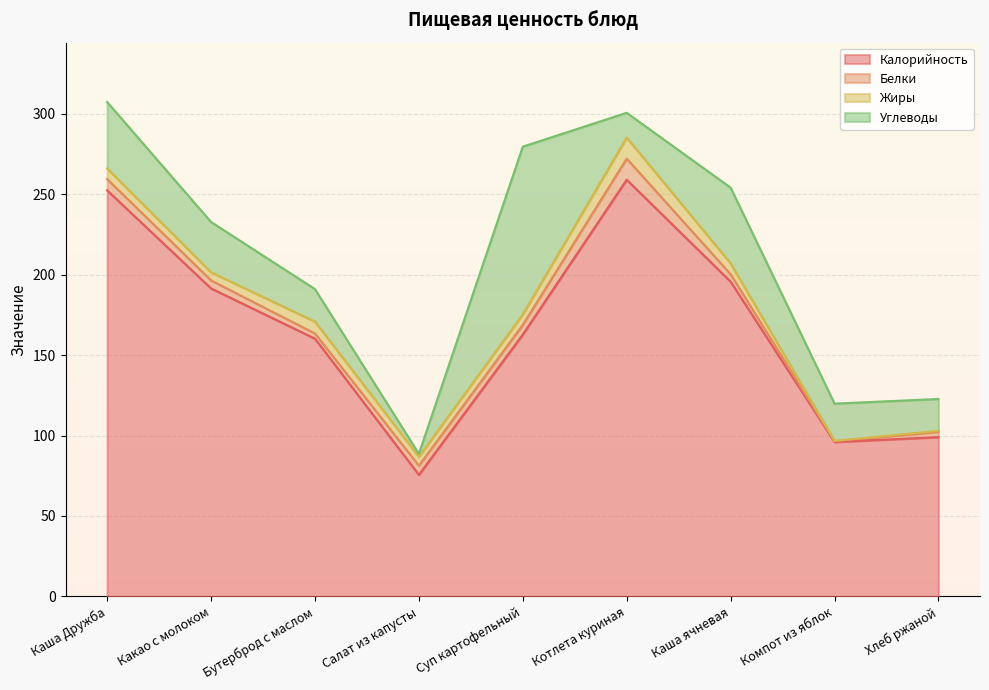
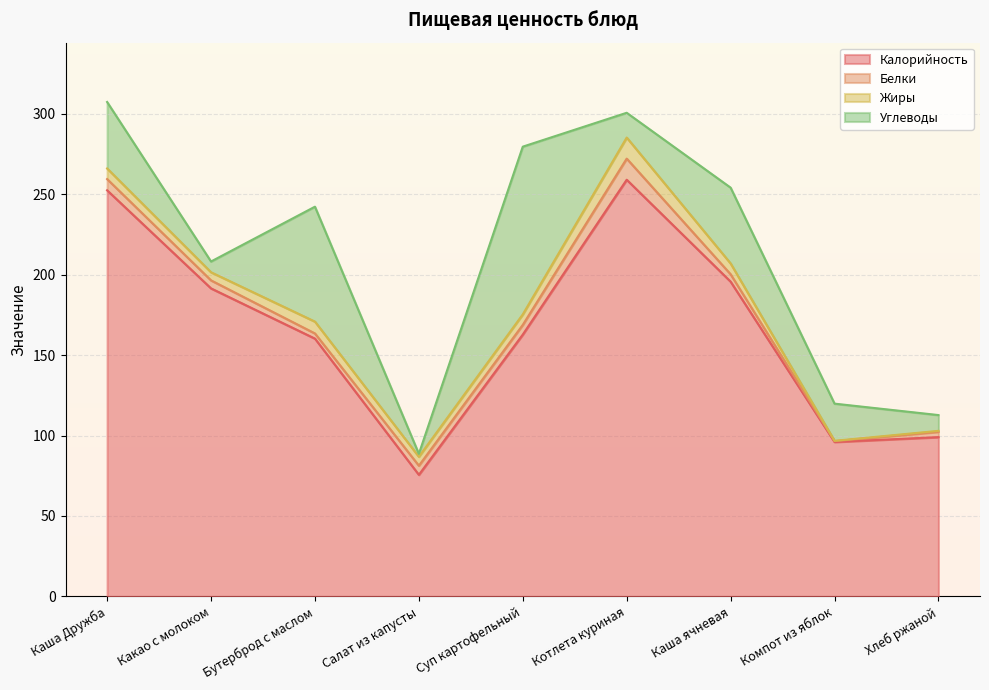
Углеводы, Какао с молоком: 31 -> 7
Углеводы, Бутерброд с маслом: 20 -> 71
Углеводы, Хлеб ржаной: 20 -> 10
